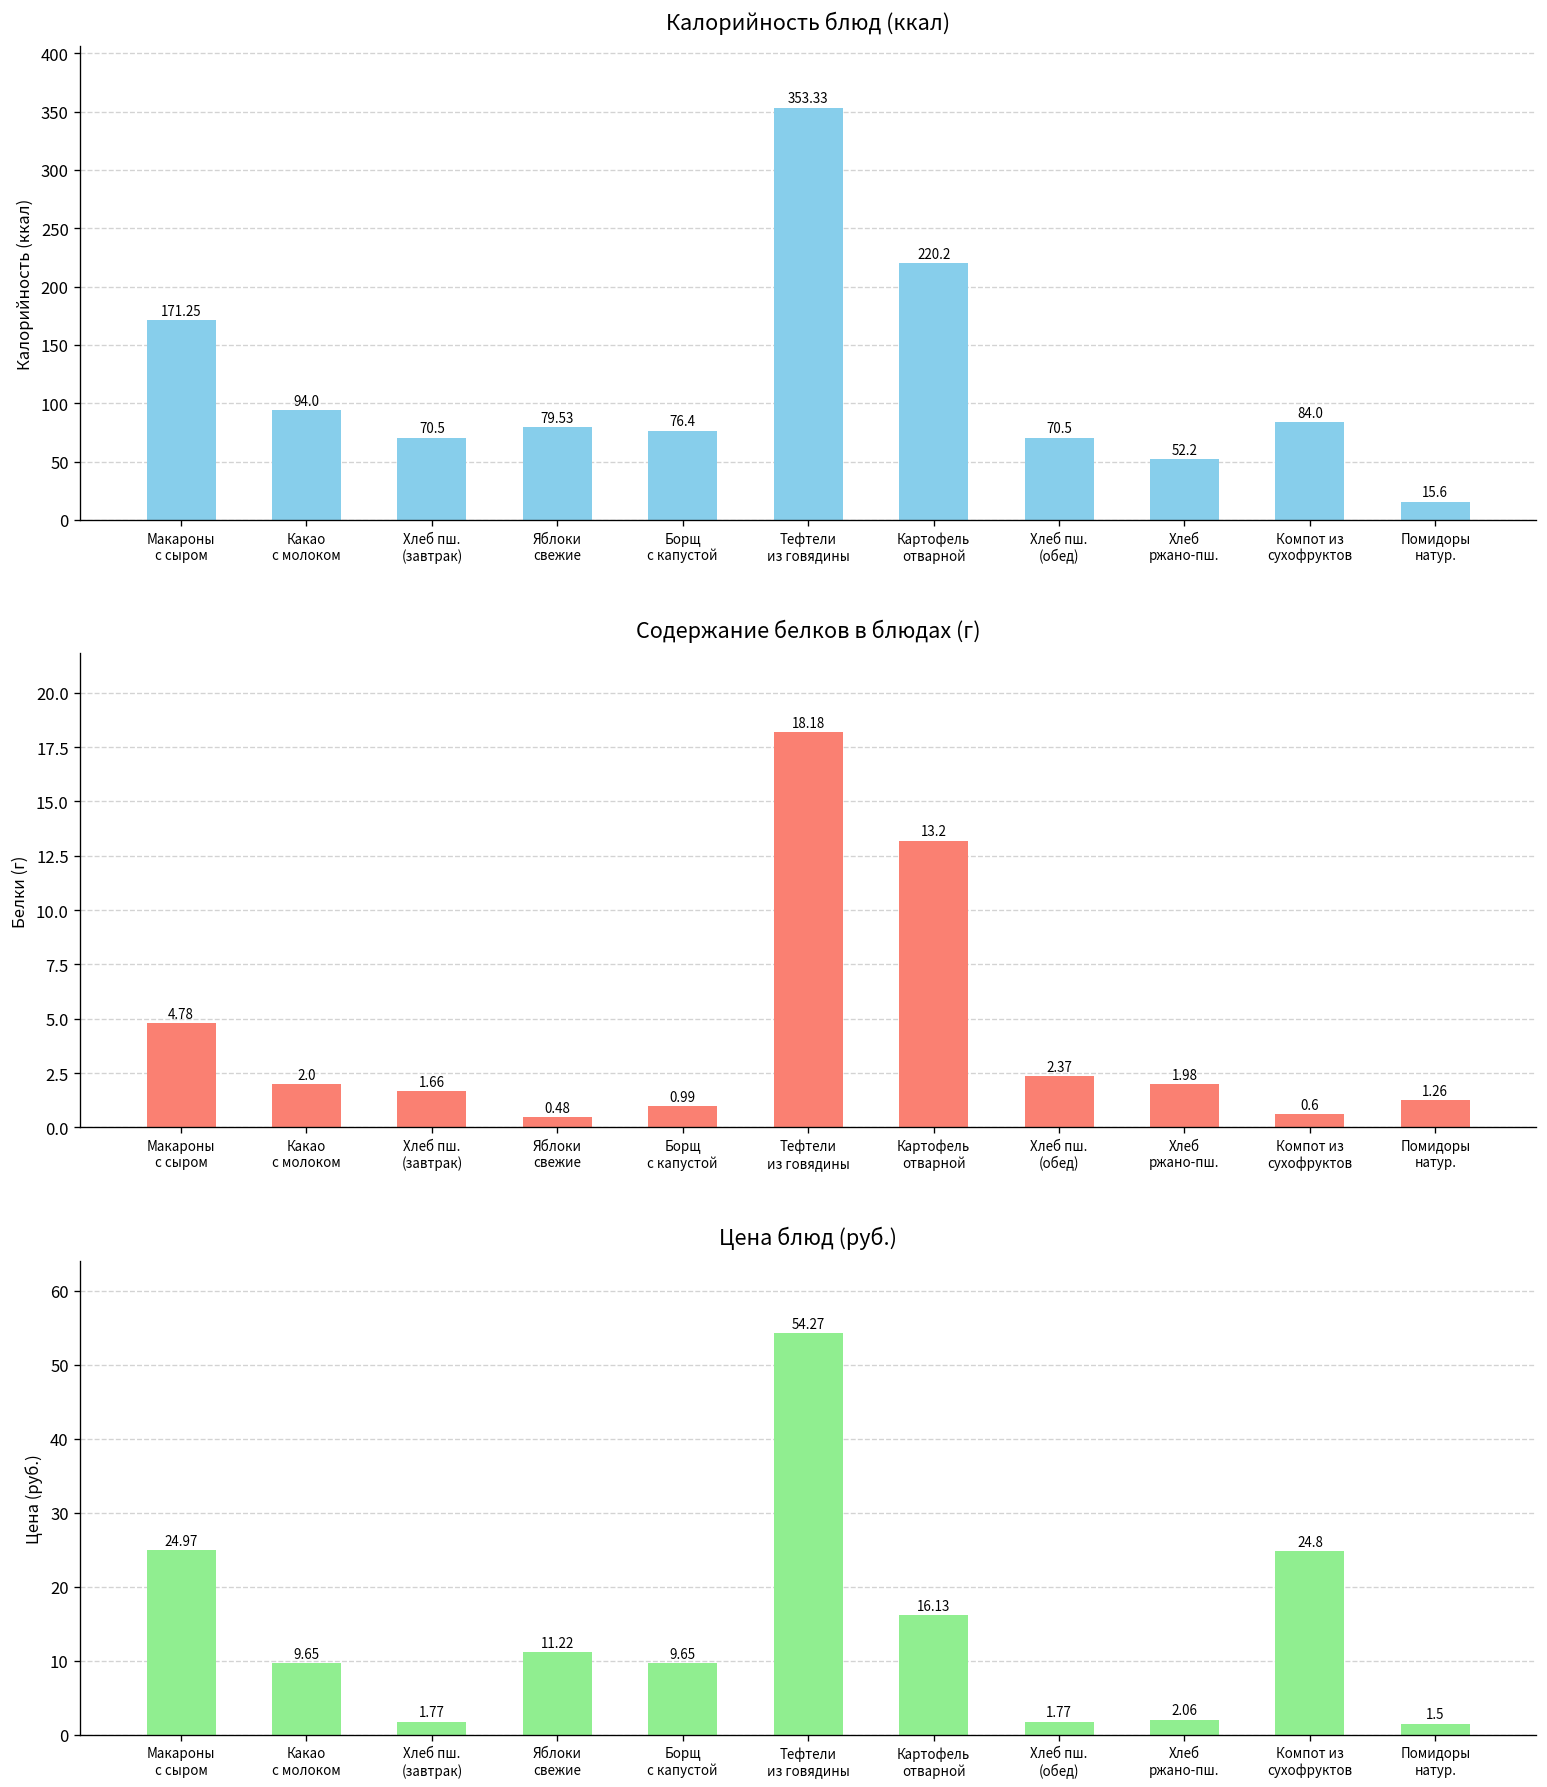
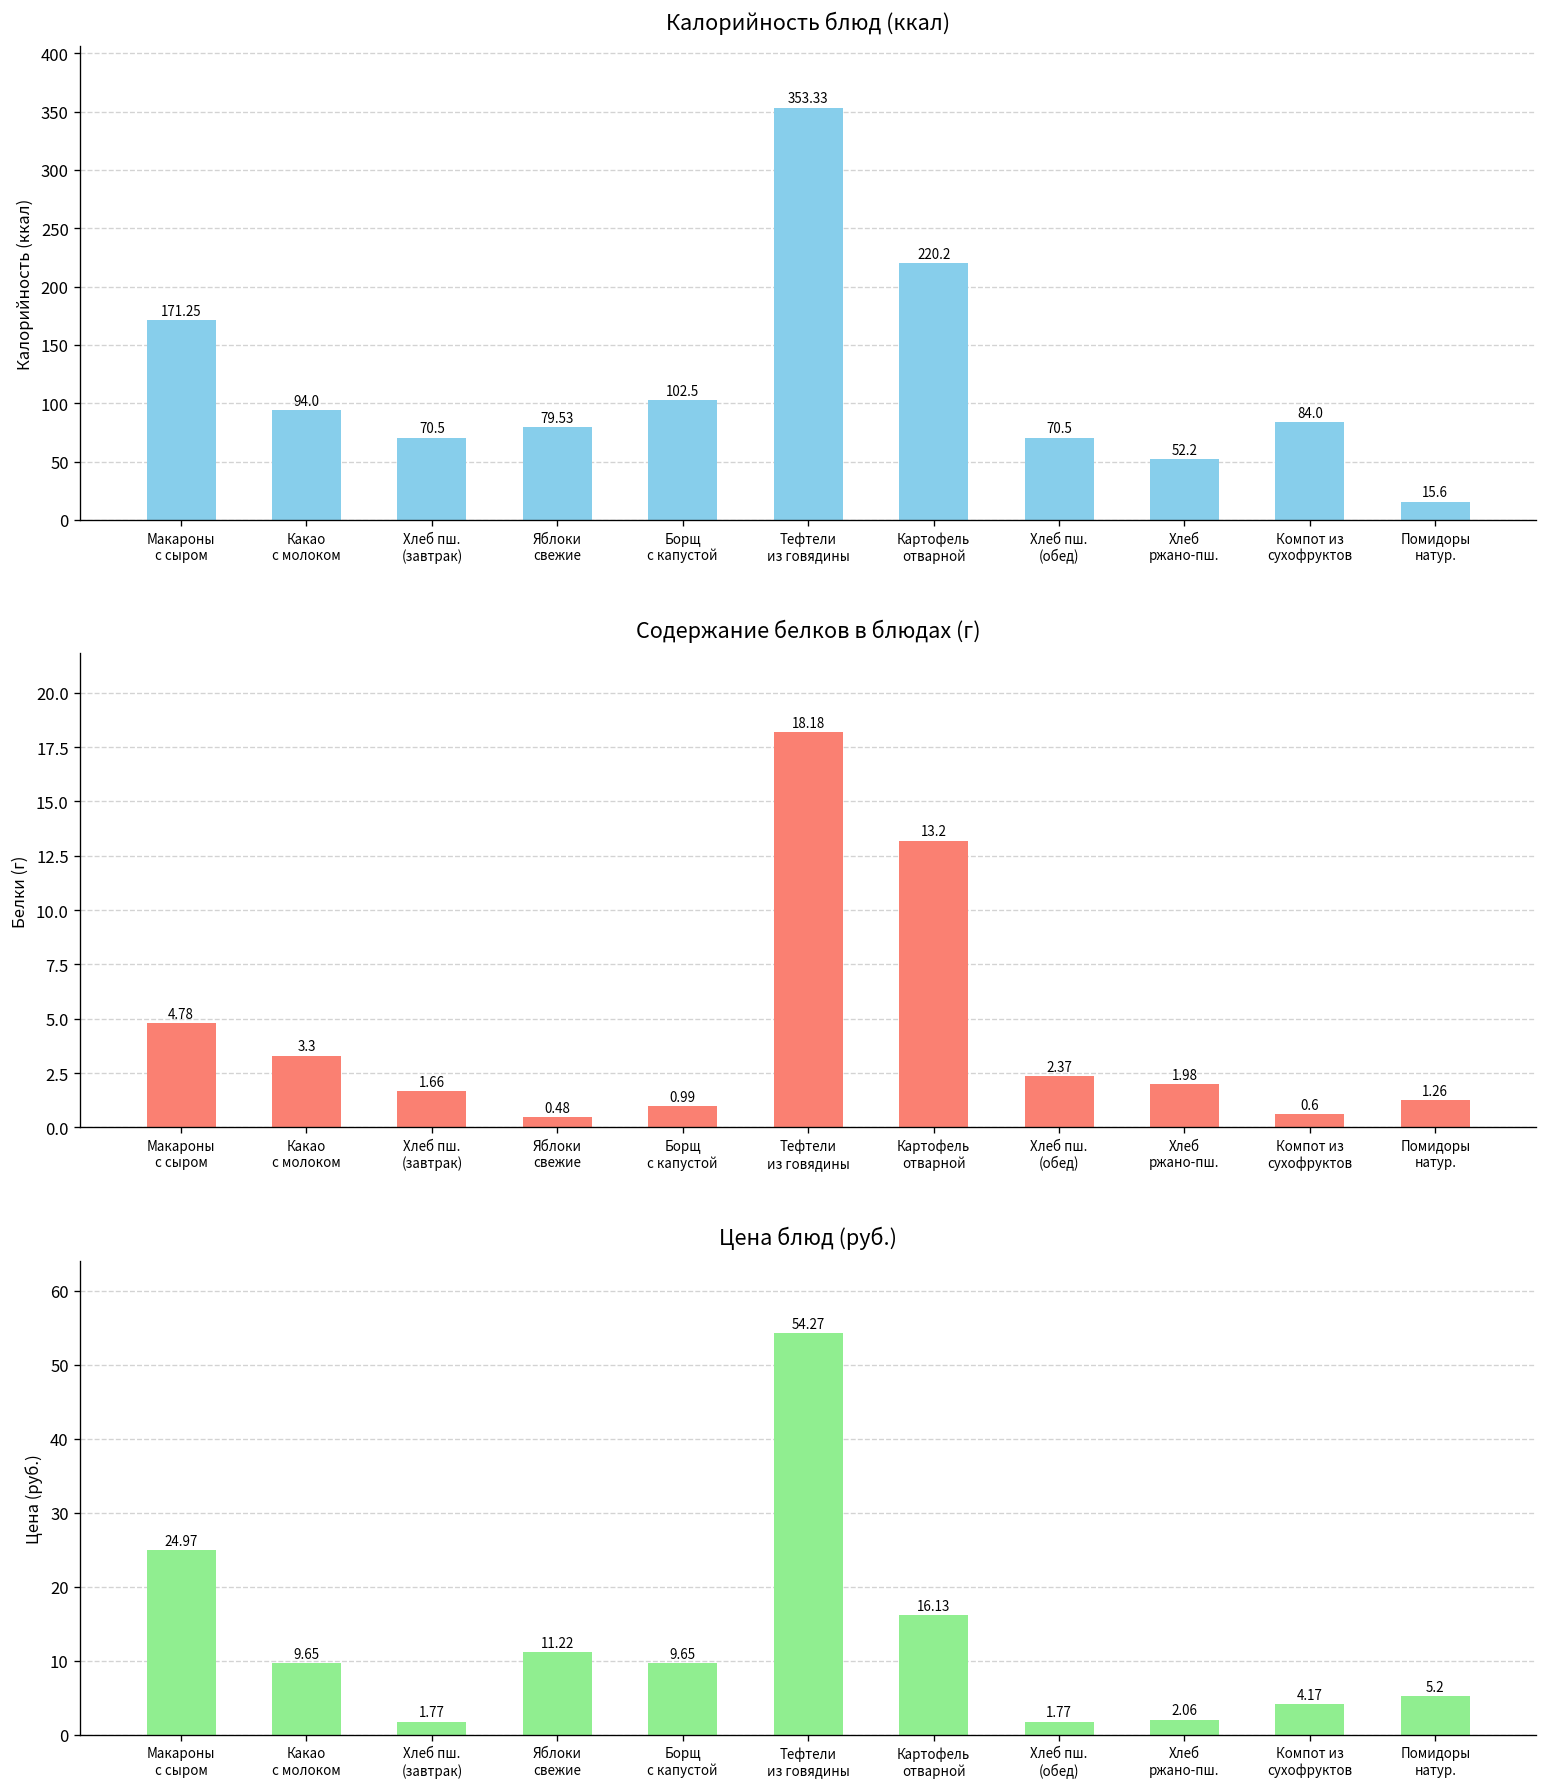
Калорийность блюд (ккал), Борщ с капустой: 76.4 -> 102.5
Содержание белков в блюдах (г), Какао с молоком: 2.0 -> 3.3
Цена блюд (руб.), Компот из сухофруктов: 24.8 -> 4.17
Цена блюд (руб.), Помидоры натур.: 1.5 -> 5.2
